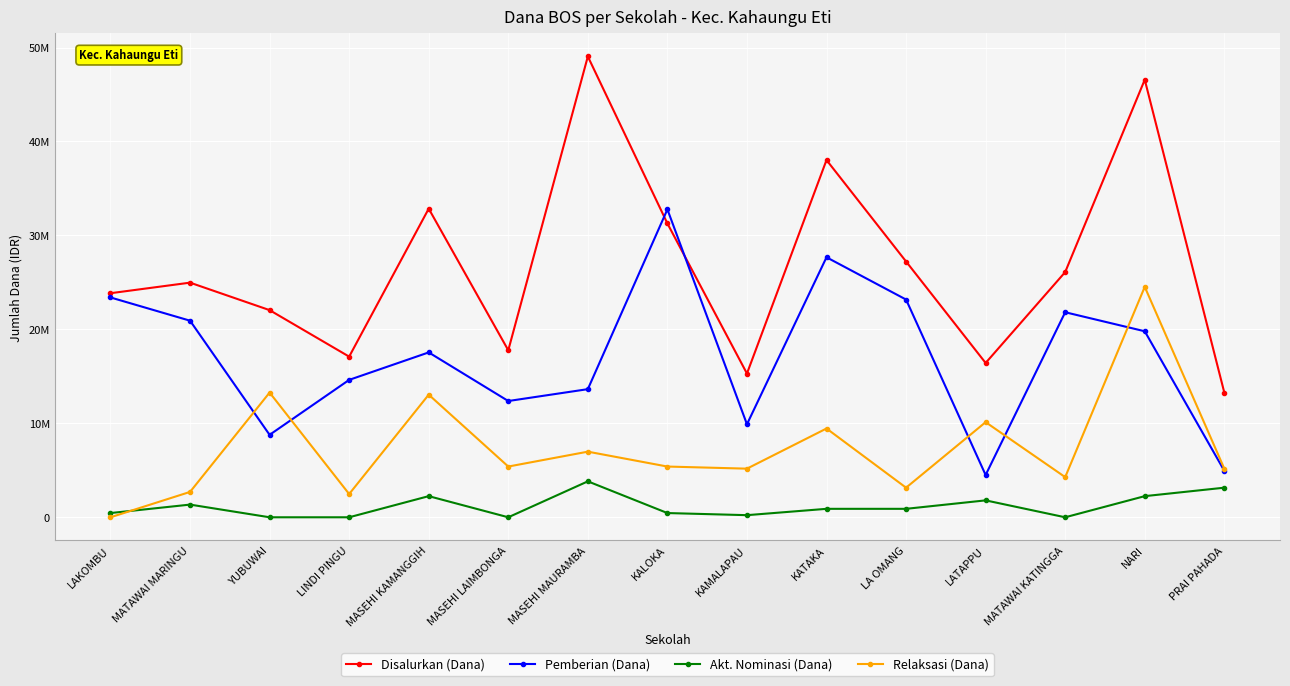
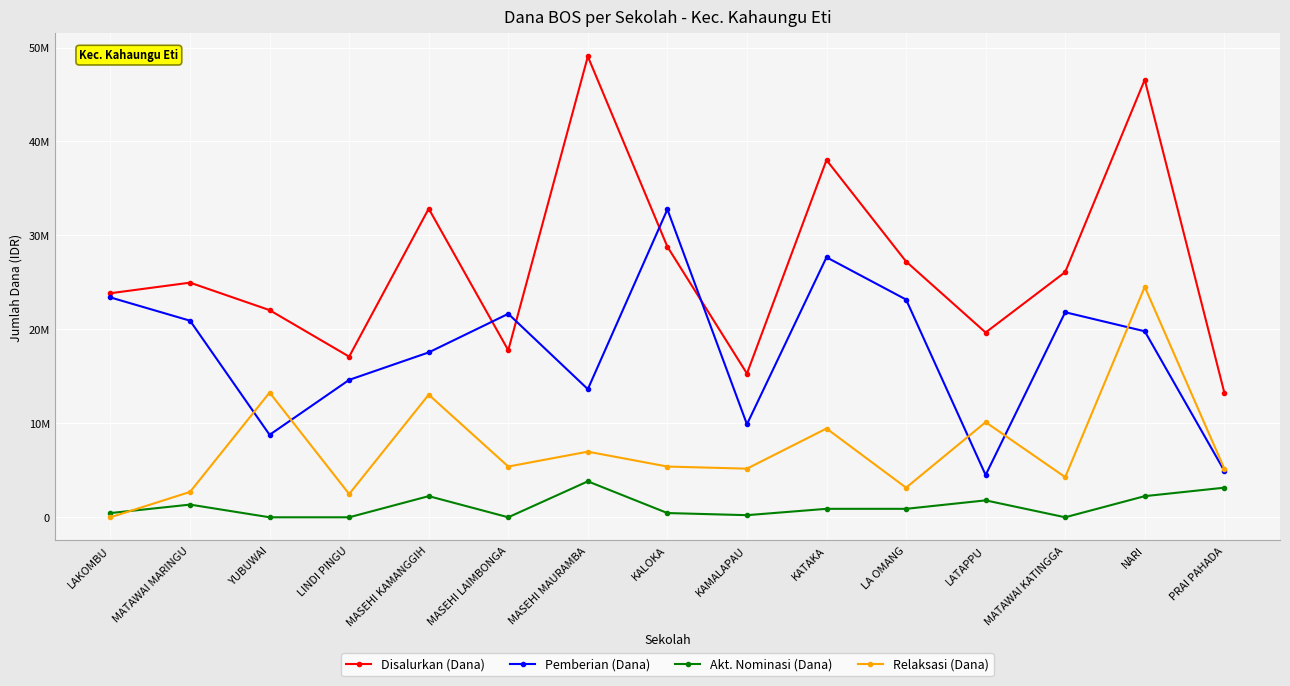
Pemberian (Dana), MASEHI LAIMBONGA: 12000000 -> 22000000
Disalurkan (Dana), KALOKA: 31000000 -> 29000000
Disalurkan (Dana), LATAPPU: 16000000 -> 20000000
